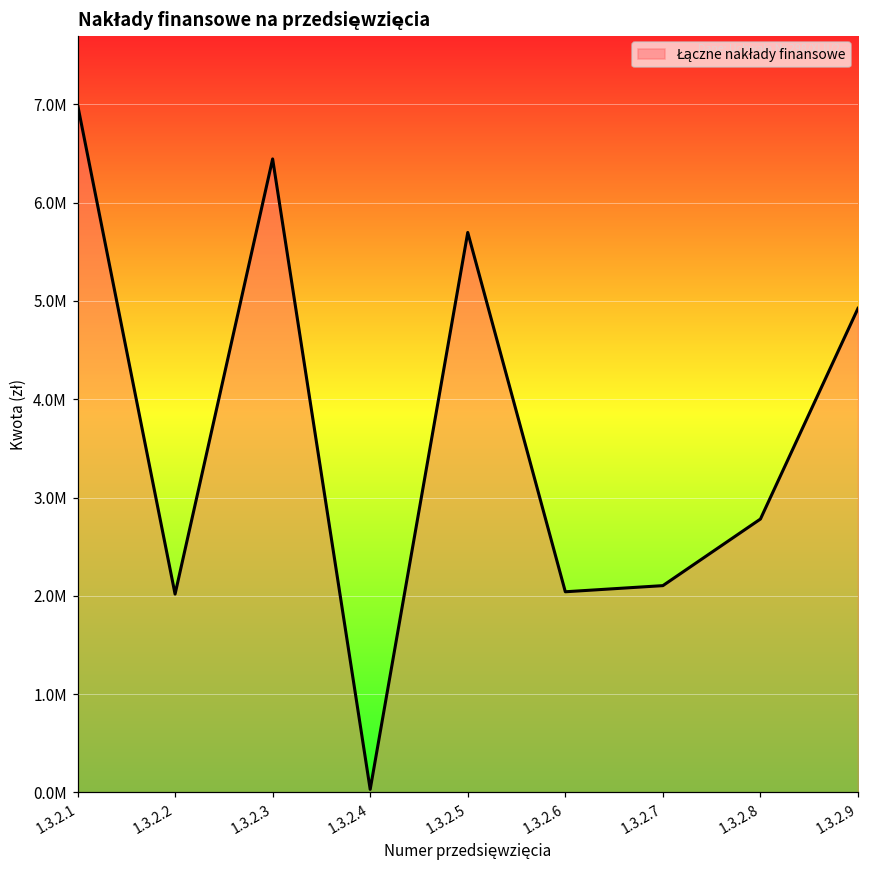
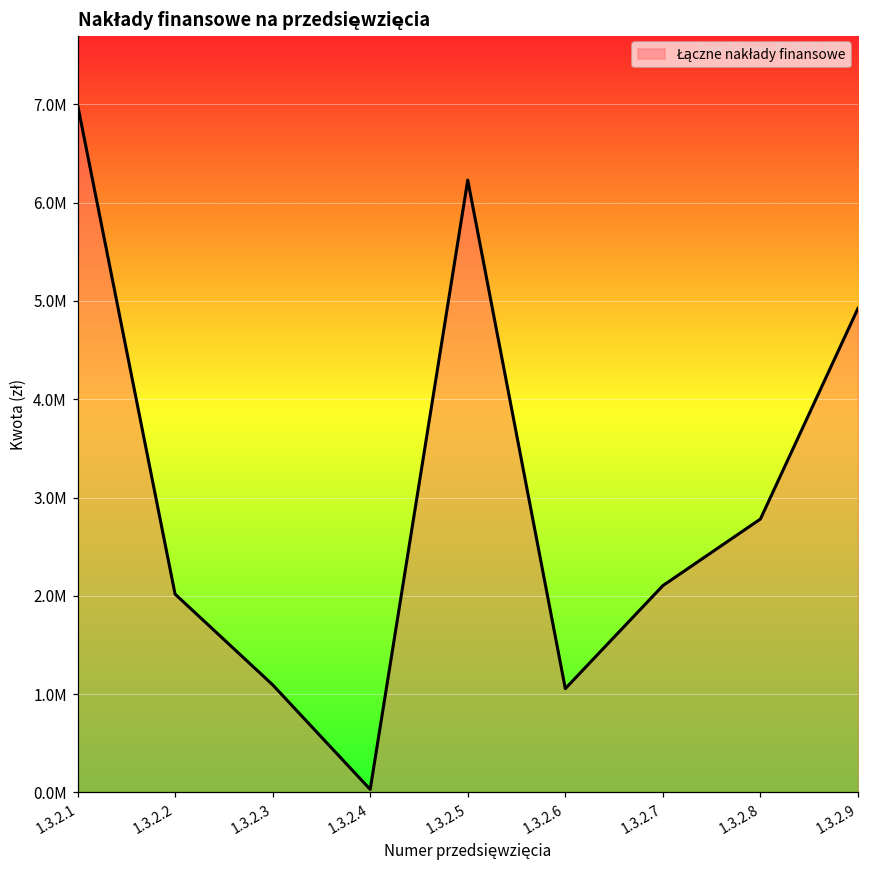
1.3.2.3: 6400000 -> 1100000
1.3.2.5: 5700000 -> 6200000
1.3.2.6: 2000000 -> 1100000
